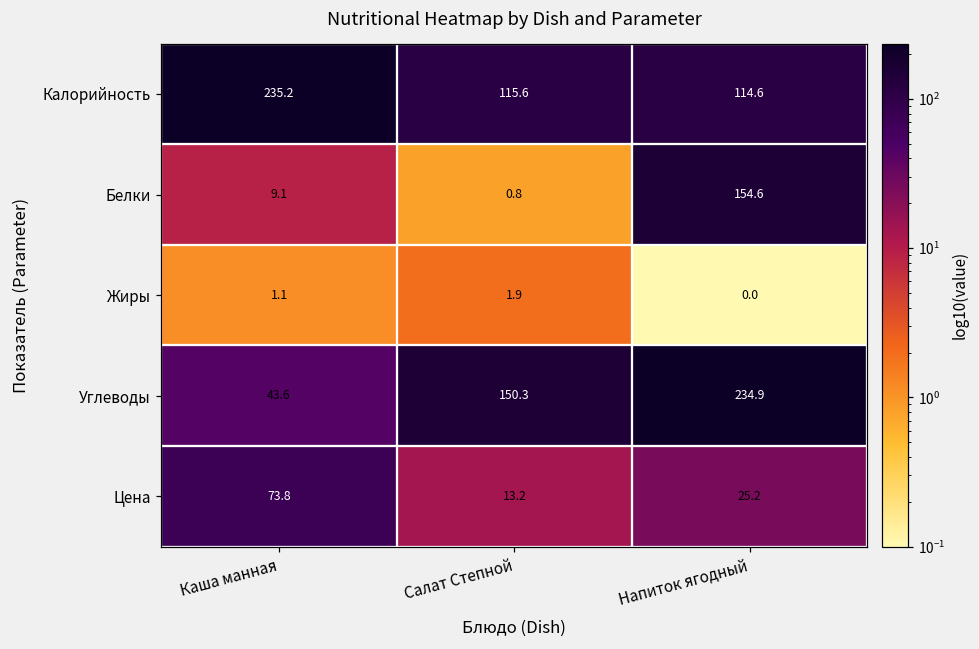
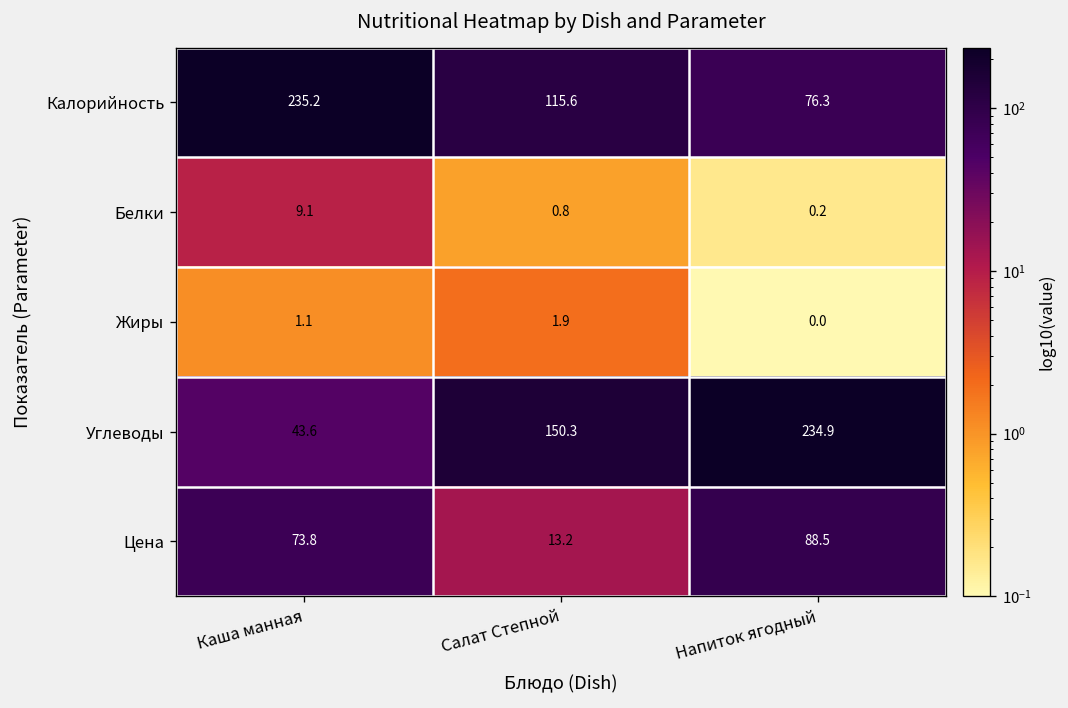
Калорийность, Напиток ягодный: 114.6 -> 76.3
Белки, Напиток ягодный: 154.6 -> 0.2
Цена, Напиток ягодный: 25.2 -> 88.5
